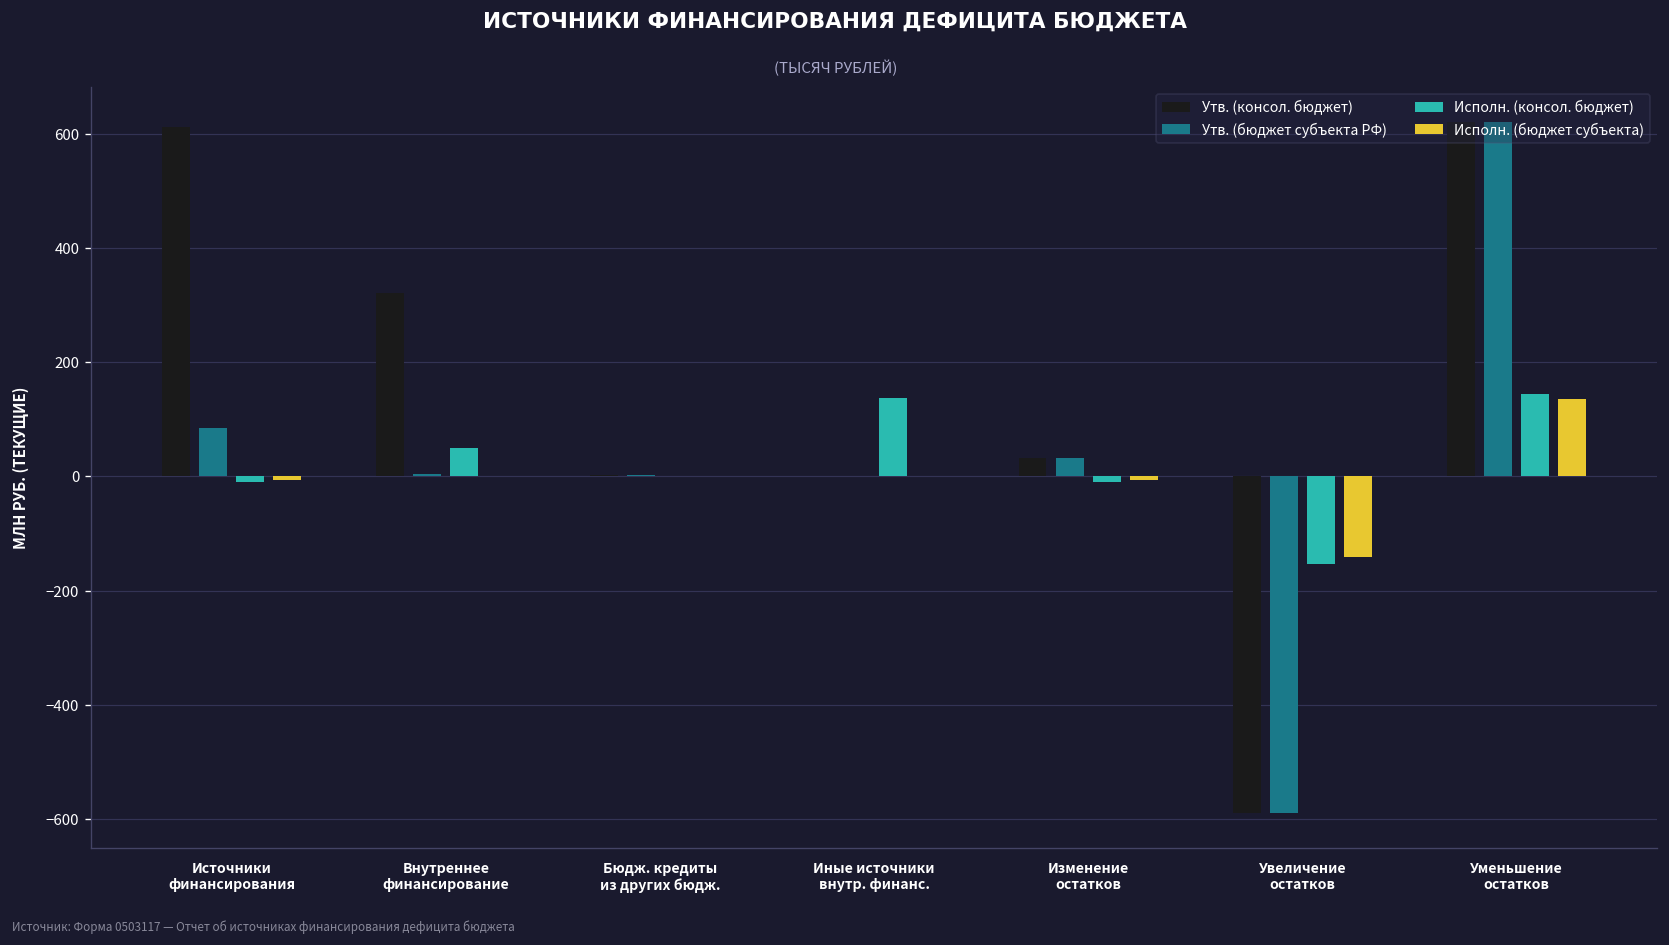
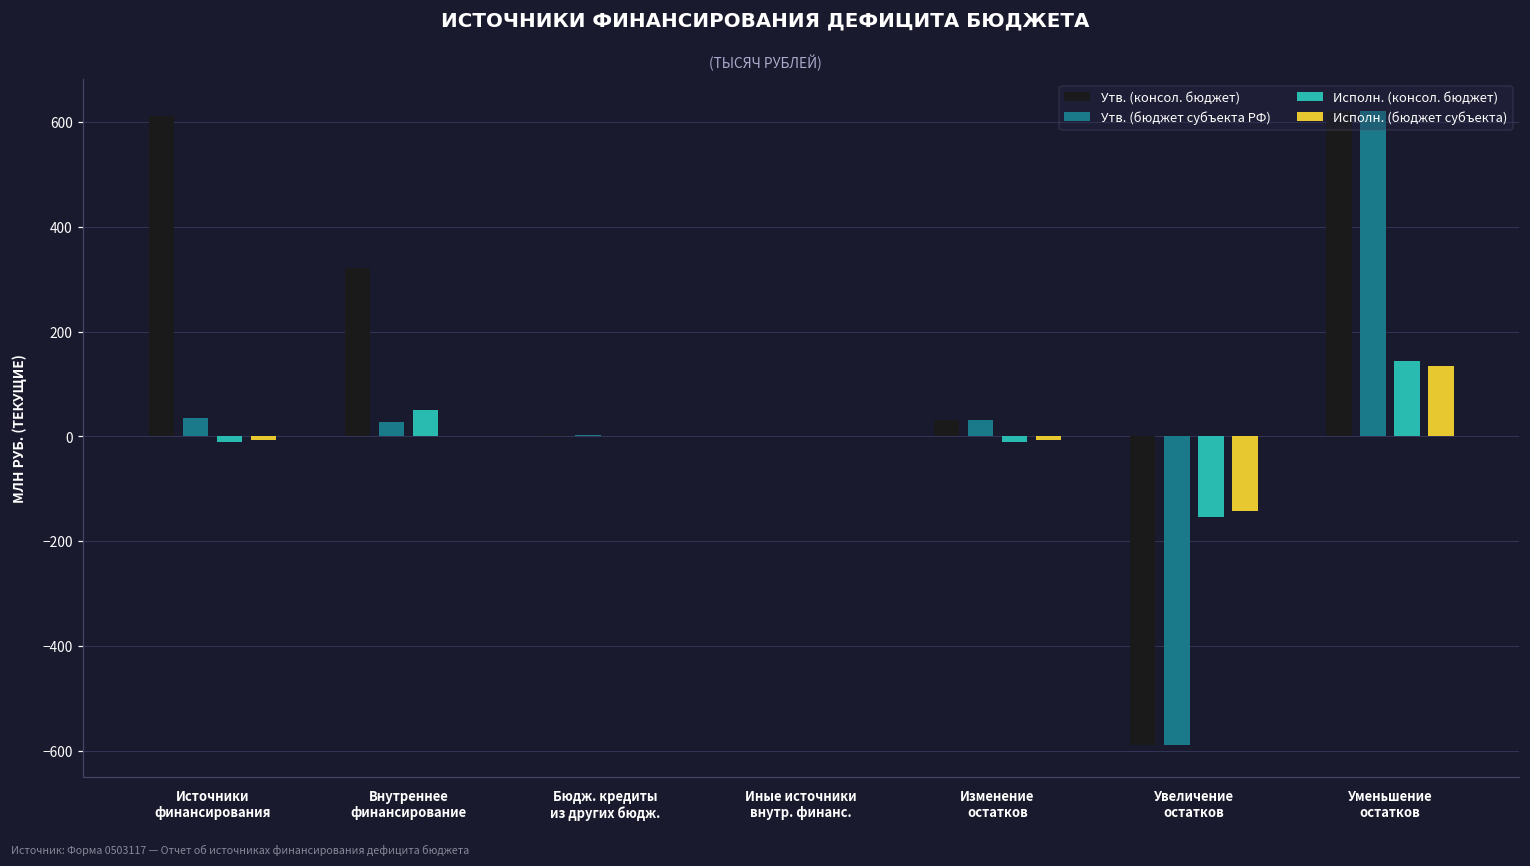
Утв. (бюджет субъекта РФ), Источники финансирования: 80 -> 30
Утв. (бюджет субъекта РФ), Внутреннее финансирование: 0 -> 30
Исполн. (консол. бюджет), Иные источники внутр. финанс.: 140 -> 0
